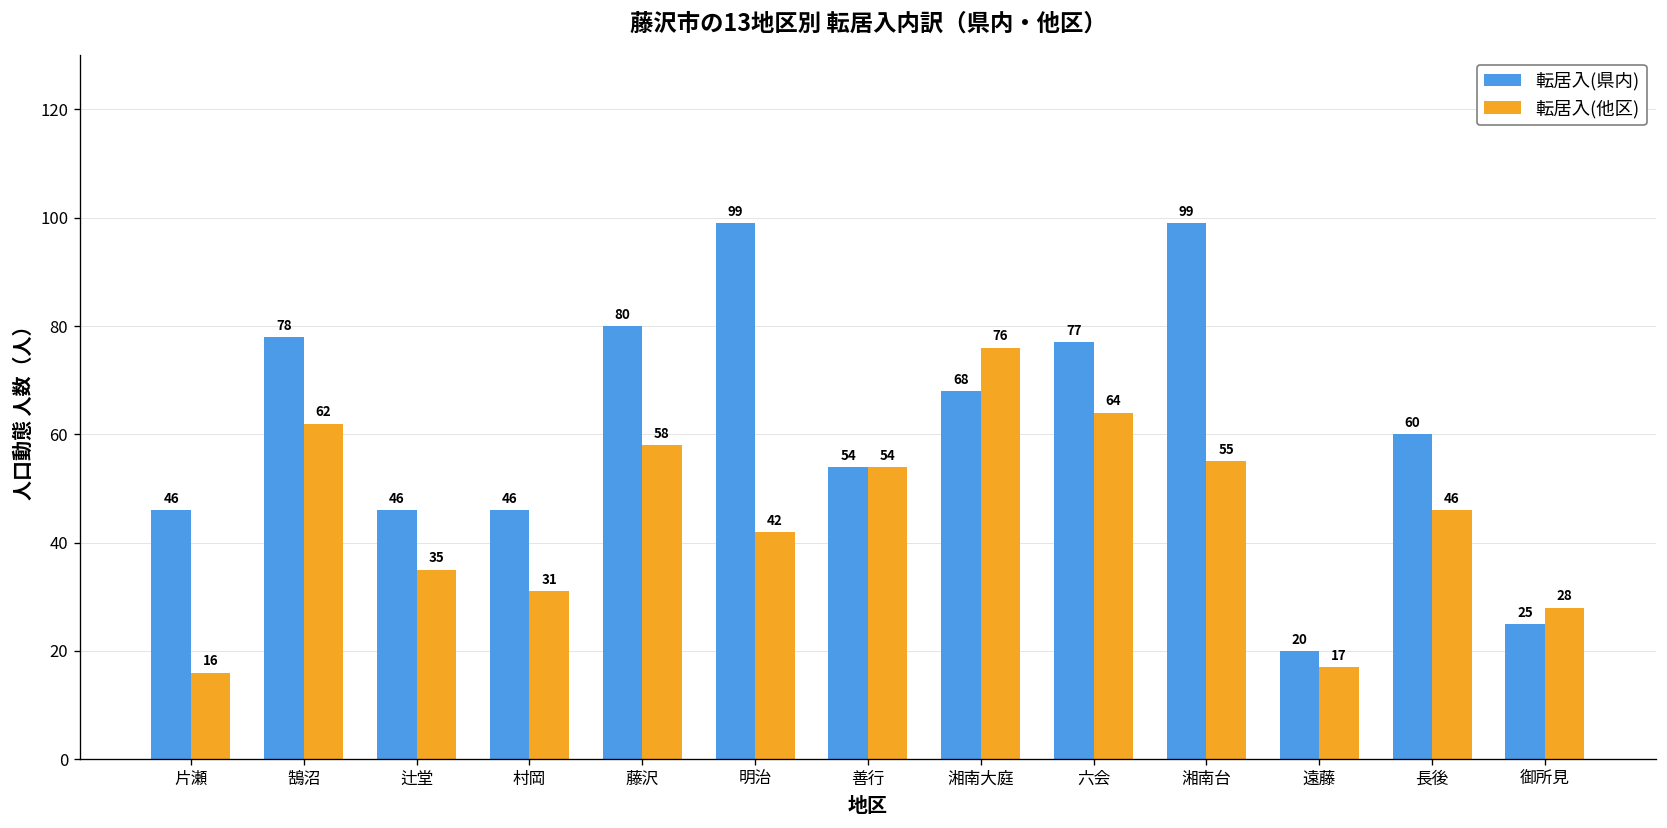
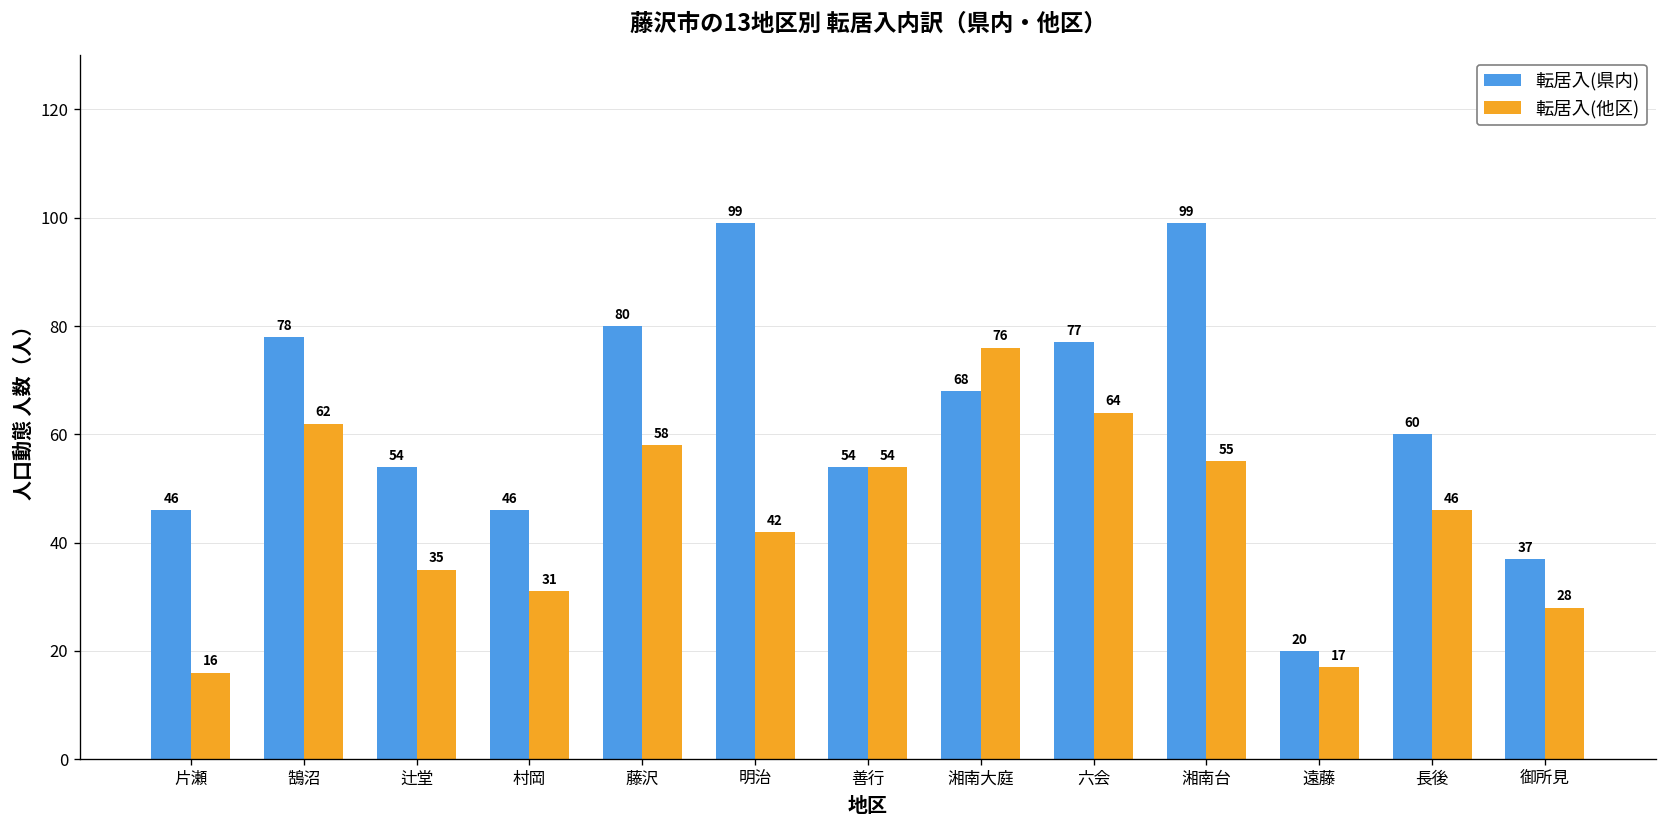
転居入(県内), 辻堂: 46 -> 54
転居入(県内), 御所見: 25 -> 37
